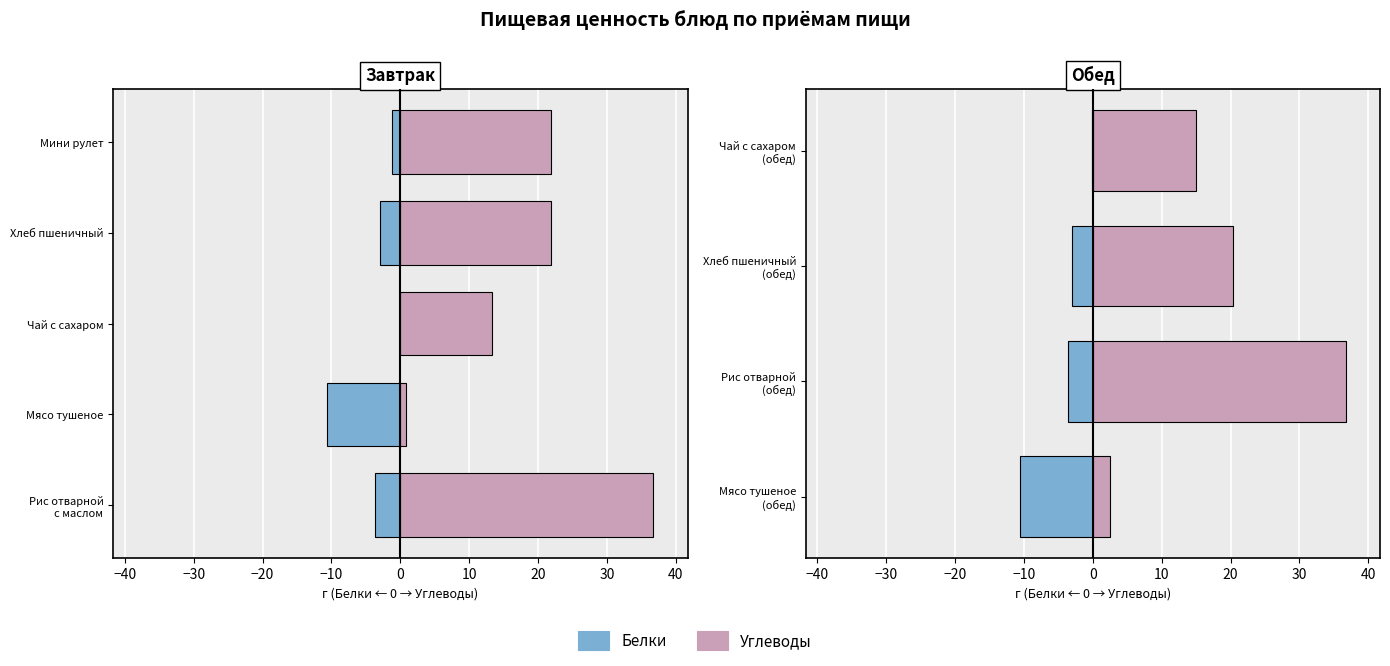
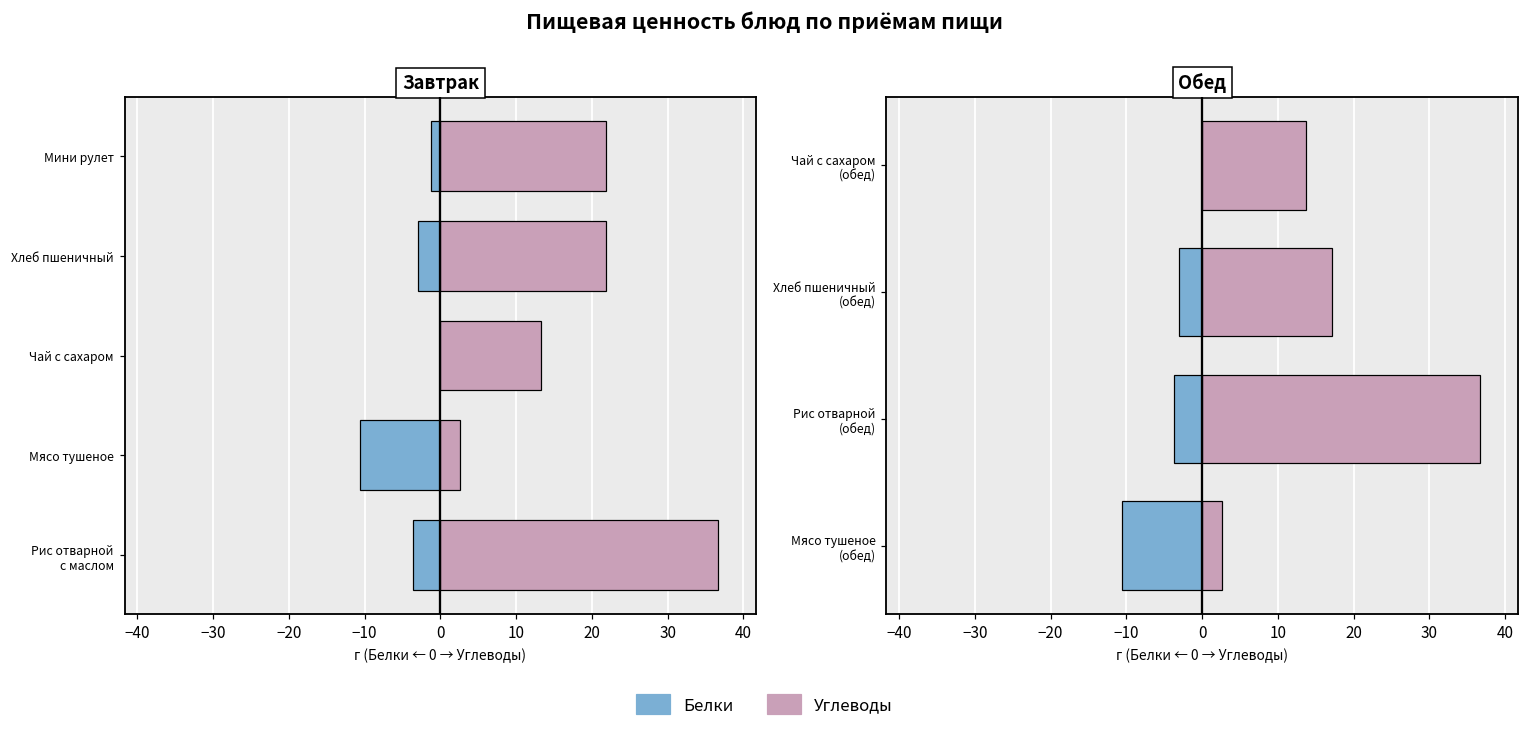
Завтрак, Углеводы, Мясо тушеное: 1 -> 3
Обед, Углеводы, Чай с сахаром (обед): 15 -> 14
Обед, Углеводы, Хлеб пшеничный (обед): 20 -> 17
